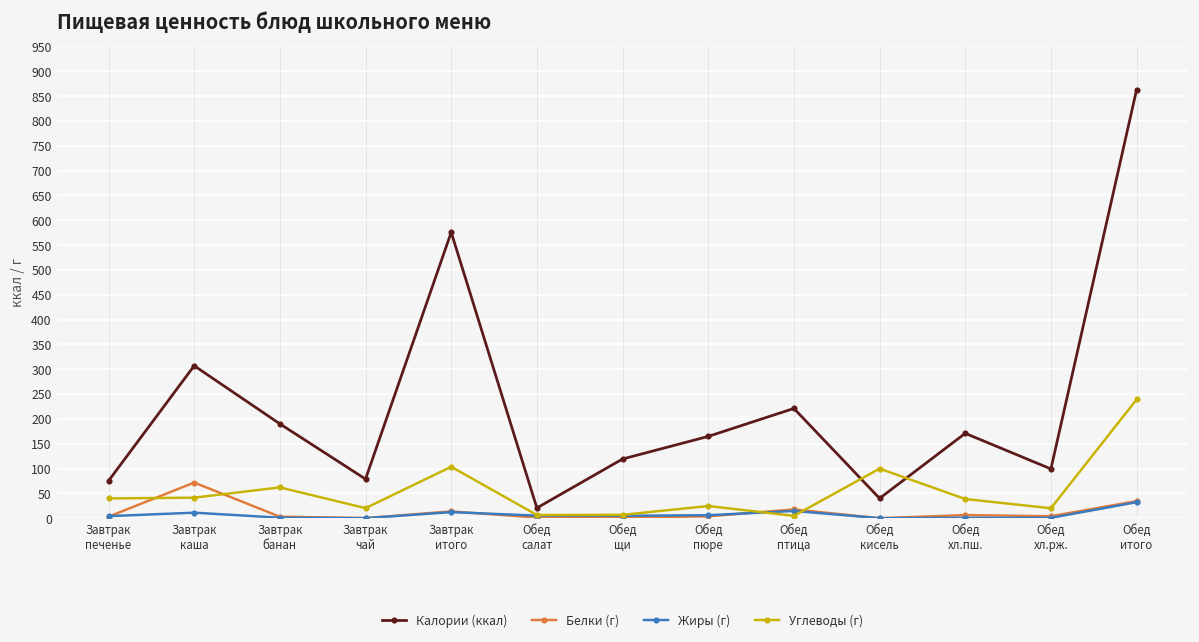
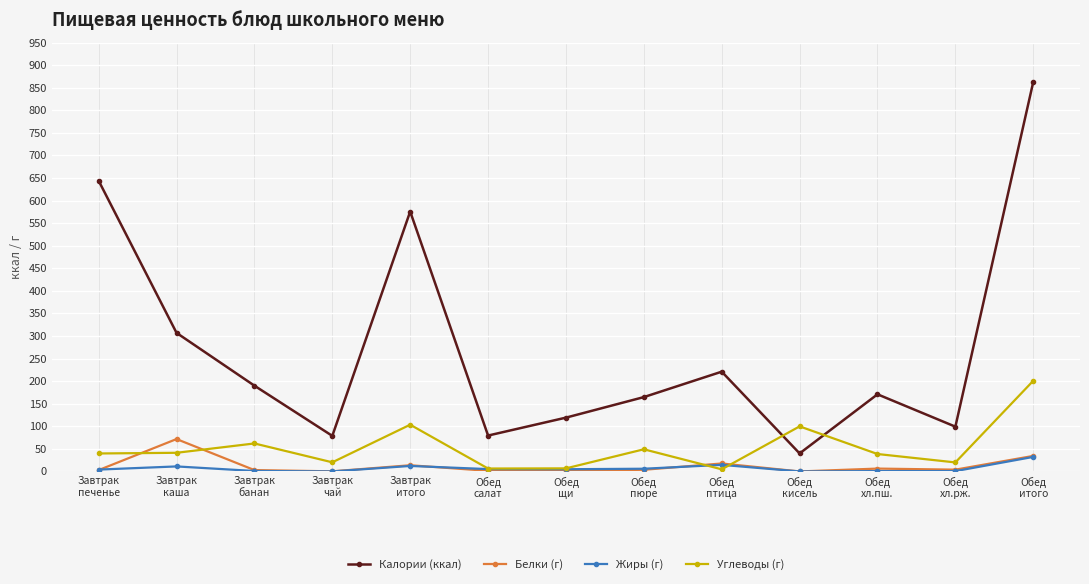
Калории (ккал), Завтрак печенье: 80 -> 640
Калории (ккал), Обед салат: 20 -> 80
Углеводы (г), Обед пюре: 20 -> 50
Углеводы (г), Обед итого: 240 -> 200
